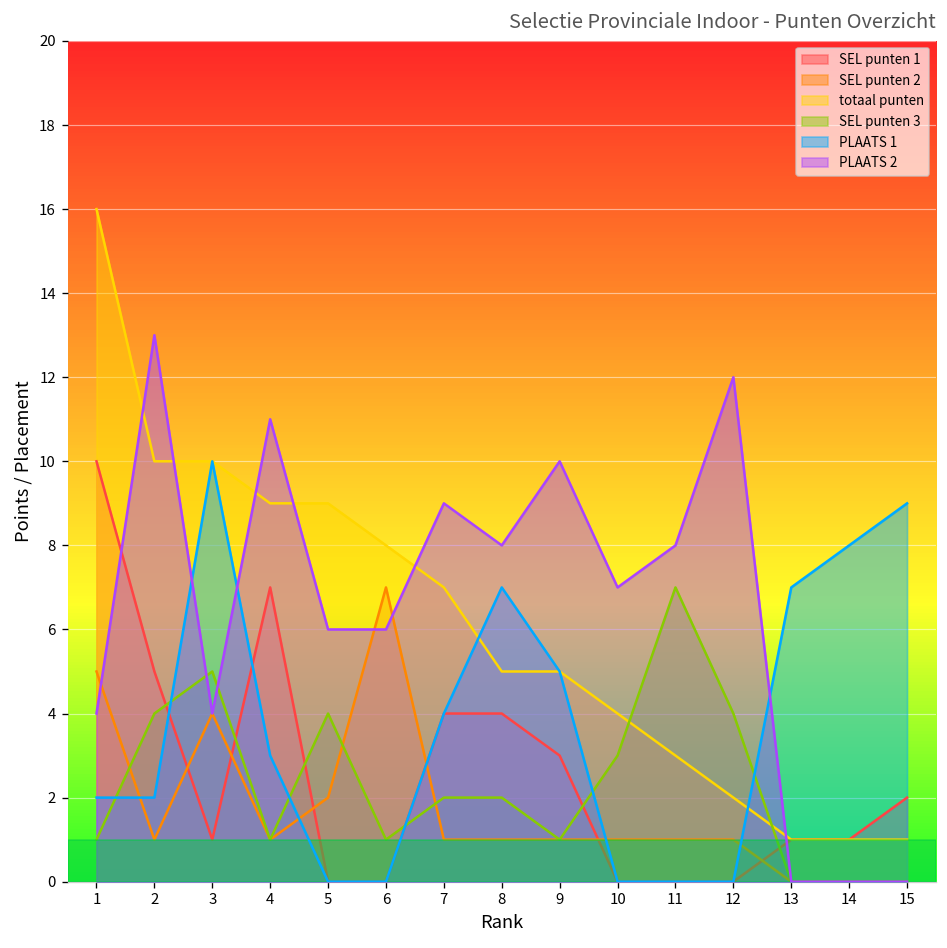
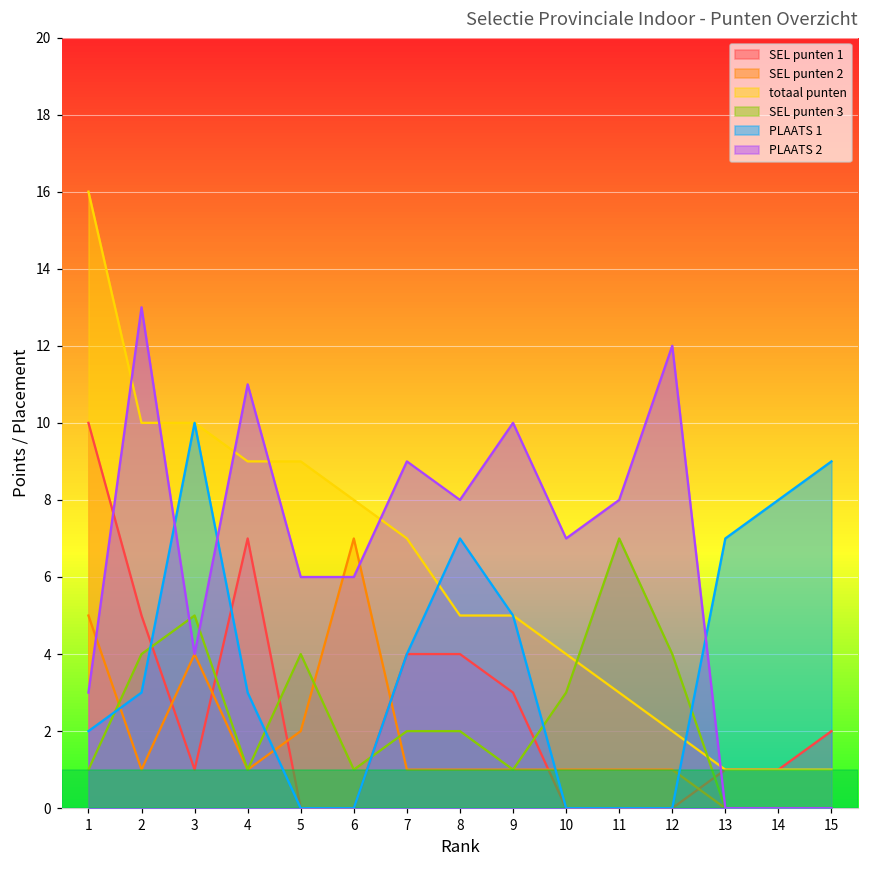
PLAATS 2, 1: 4 -> 3
PLAATS 1, 2: 2 -> 3
